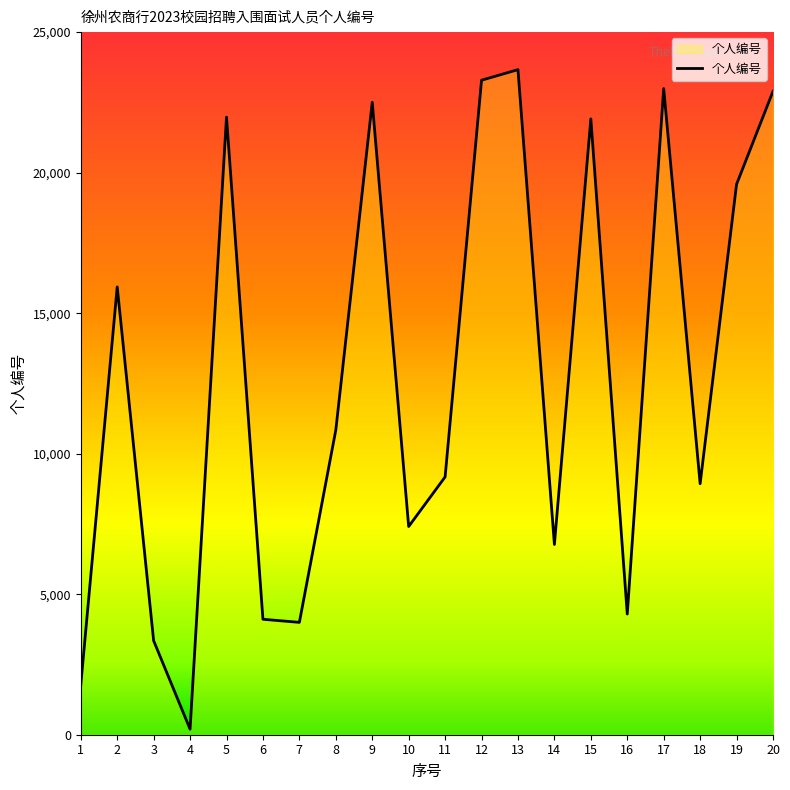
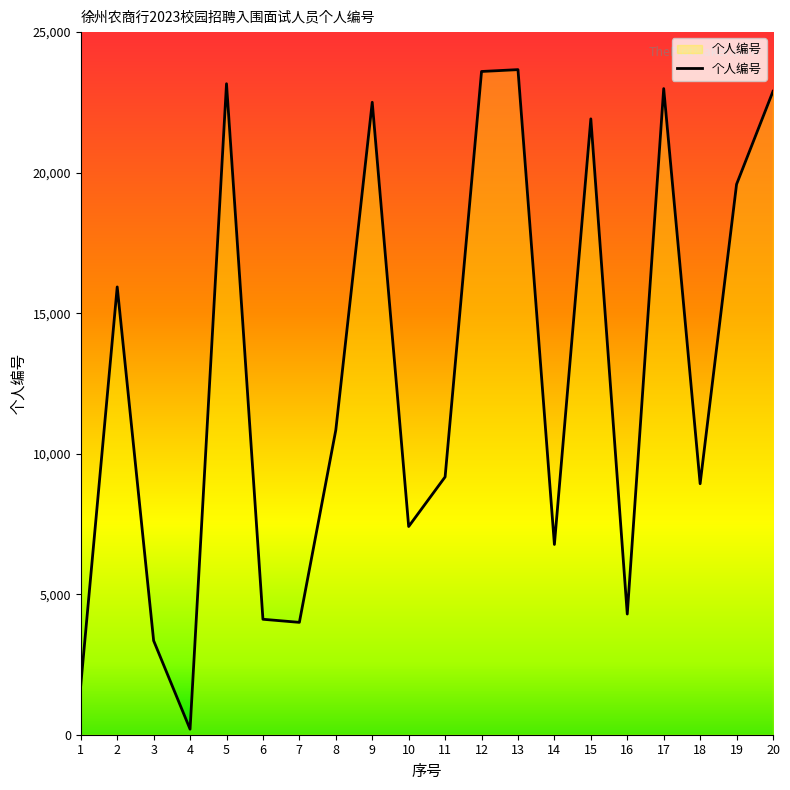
5: 22,000 -> 23,200
12: 23,300 -> 23,600
